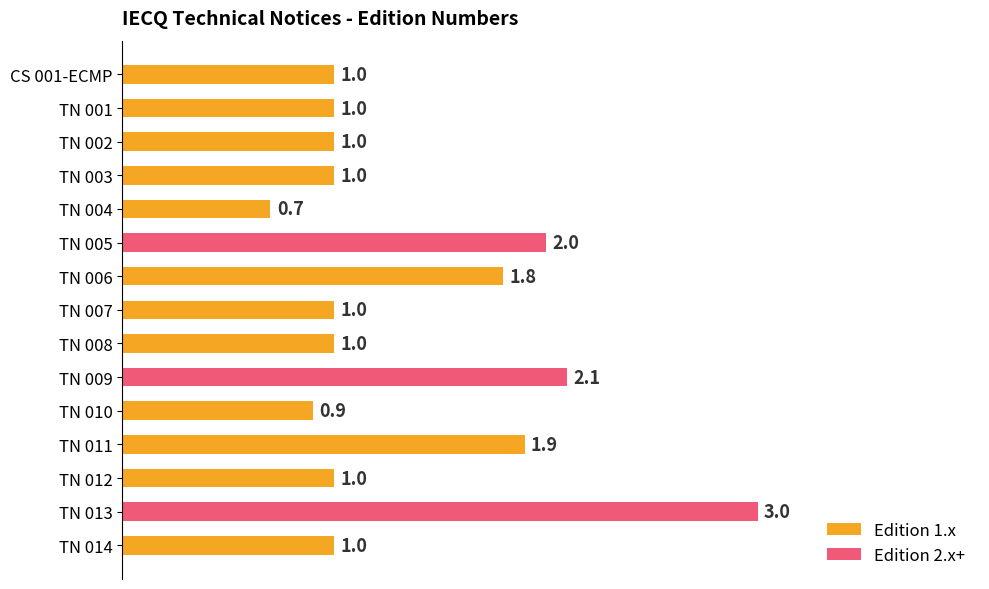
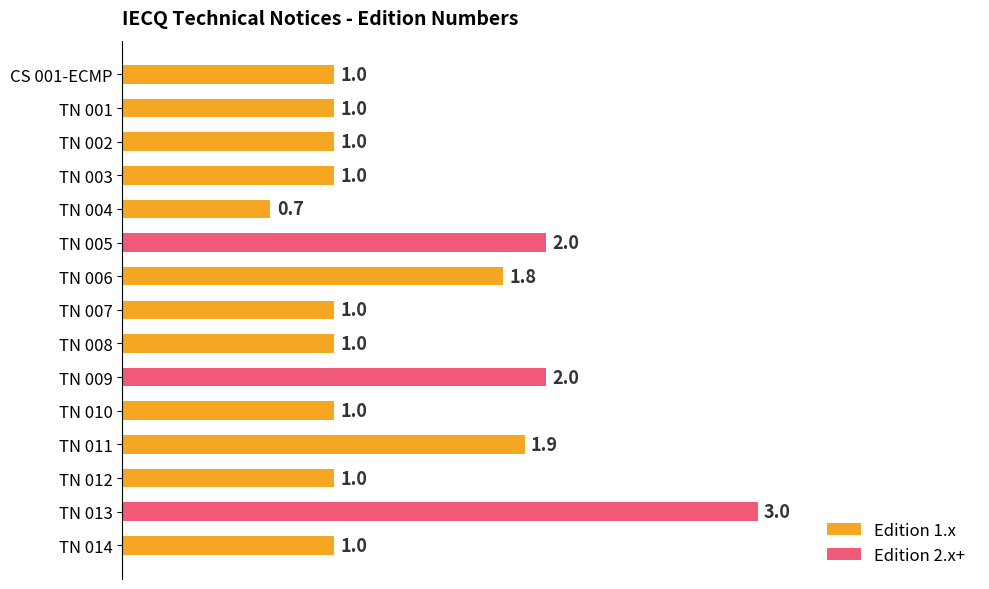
TN 009: 2.1 -> 2.0
TN 010: 0.9 -> 1.0
